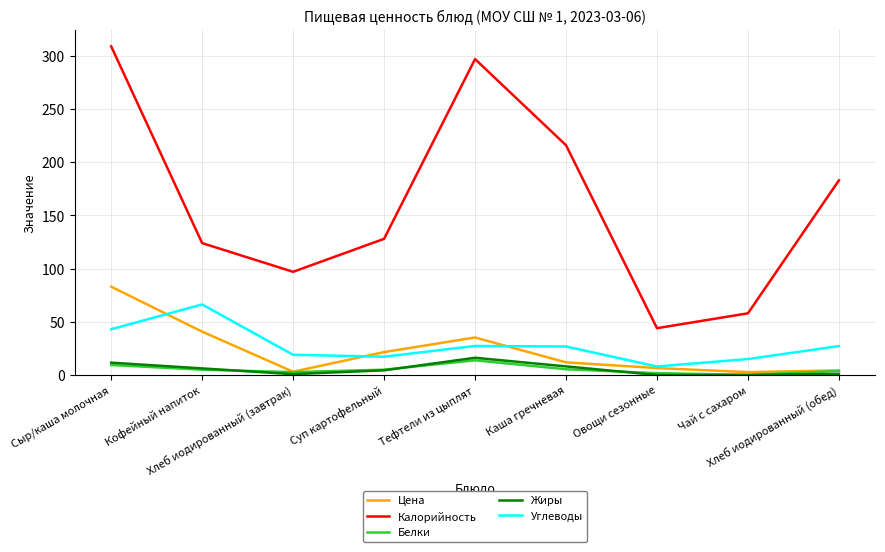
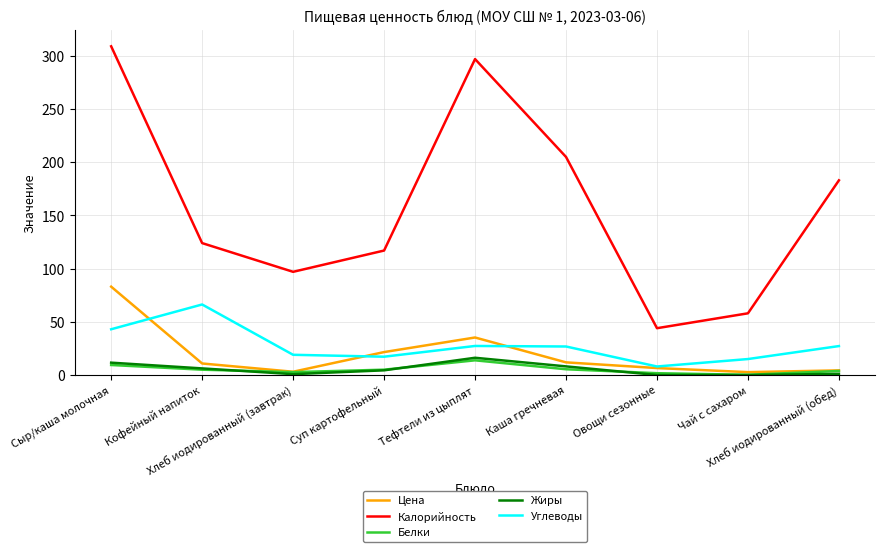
Цена, Кофейный напиток: 41 -> 11
Калорийность, Суп картофельный: 128 -> 117
Калорийность, Каша гречневая: 216 -> 205
